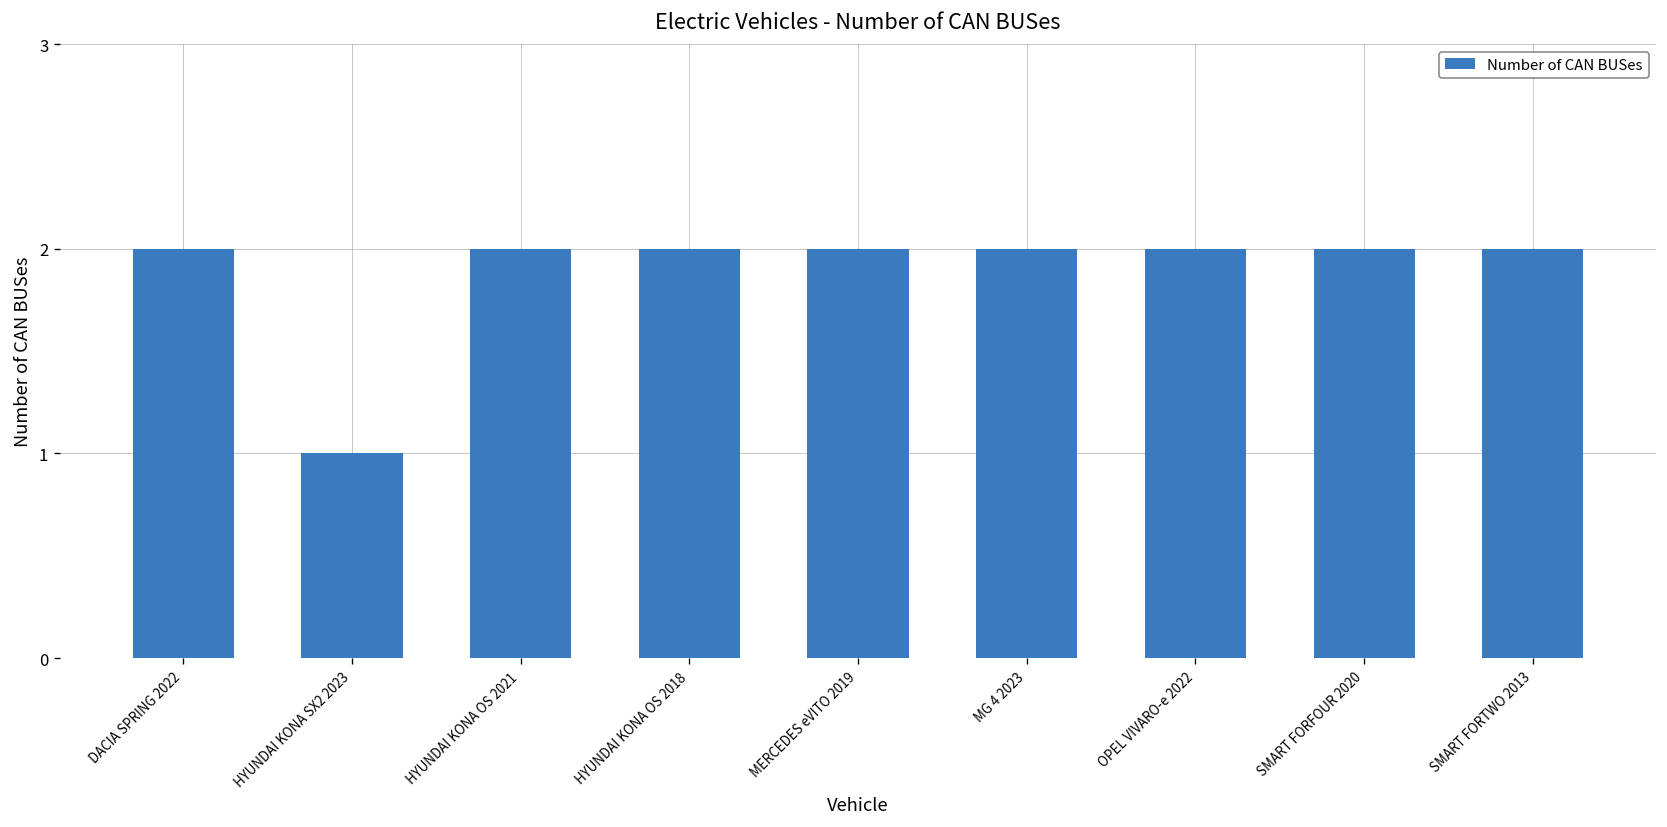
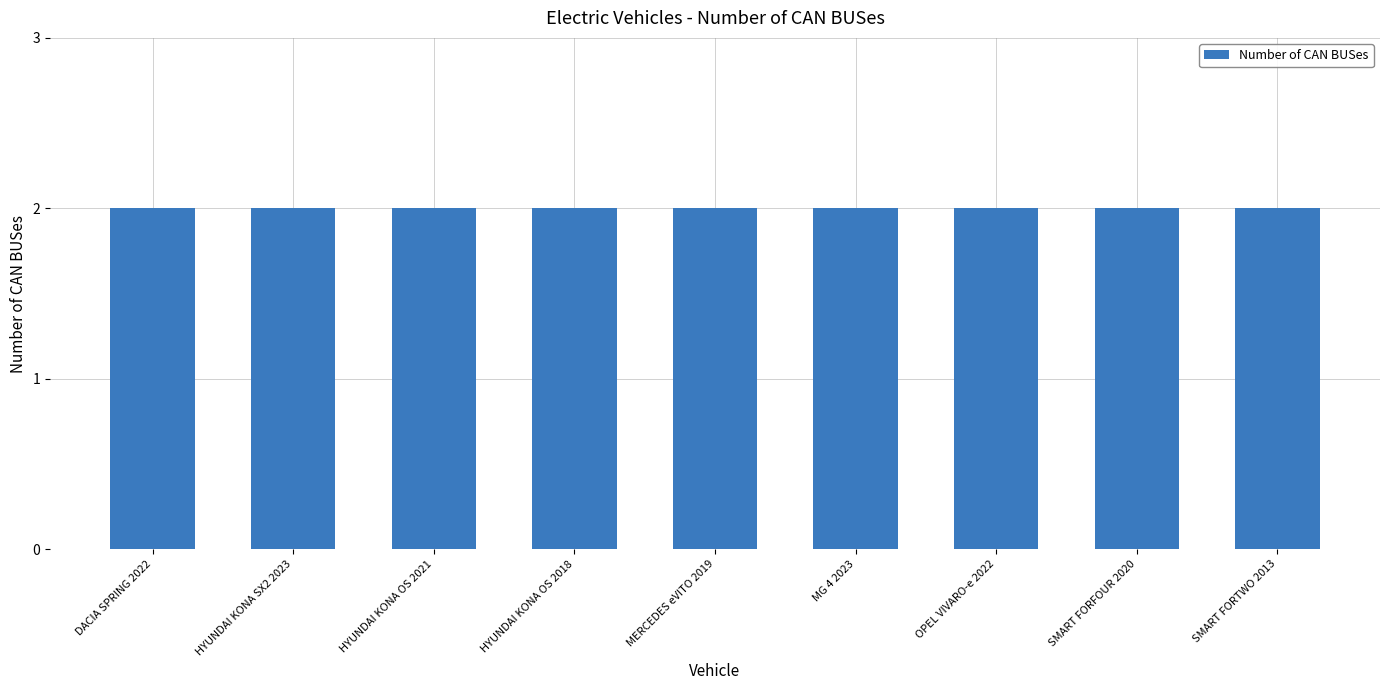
HYUNDAI KONA SX2 2023: 1 -> 2
